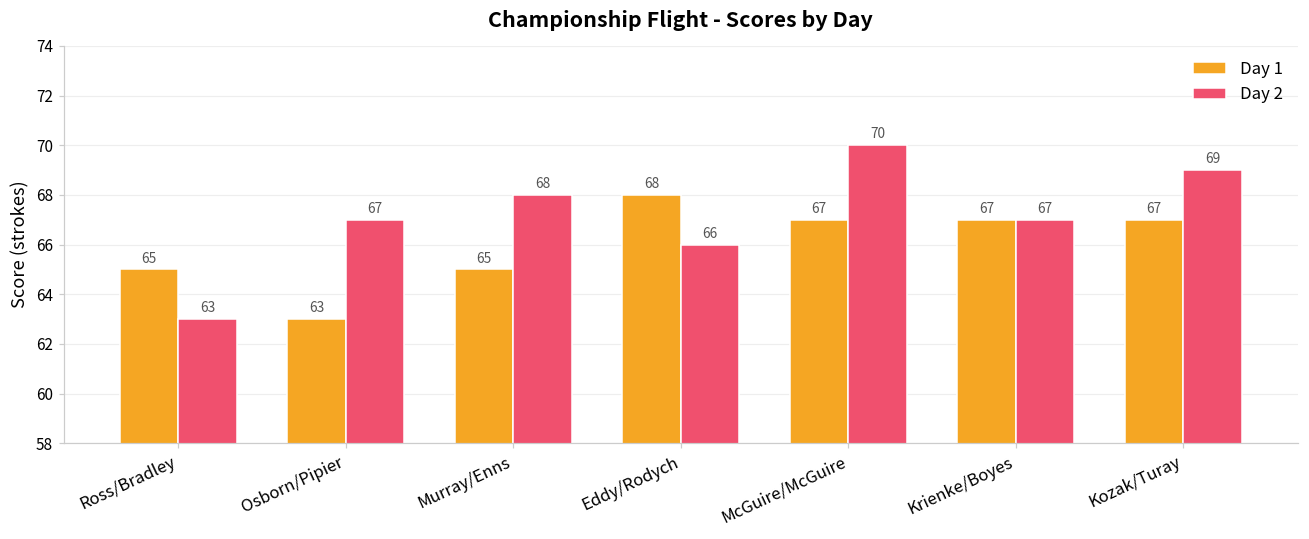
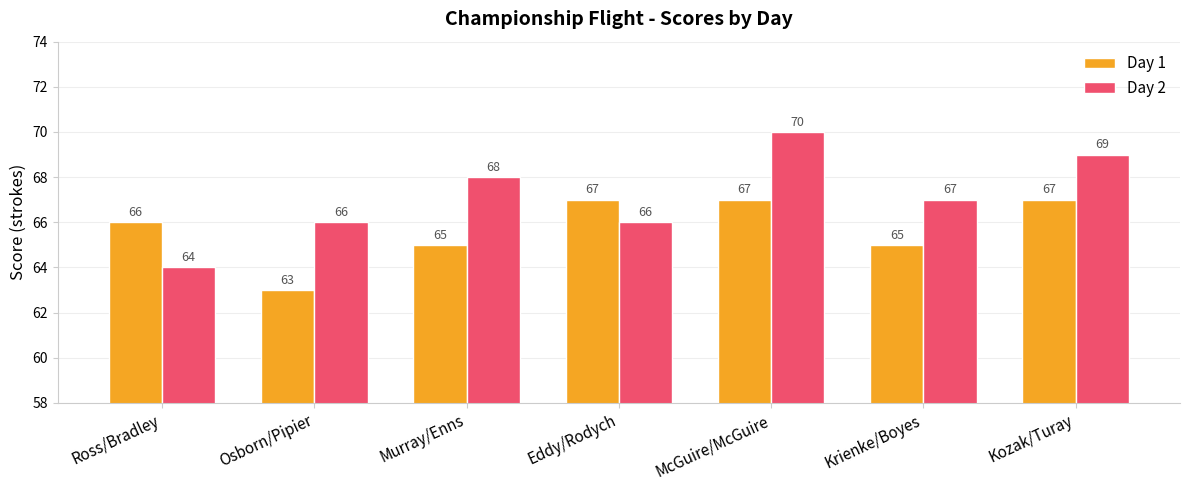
Day 1, Ross/Bradley: 65 -> 66
Day 2, Ross/Bradley: 63 -> 64
Day 2, Osborn/Pipier: 67 -> 66
Day 1, Eddy/Rodych: 68 -> 67
Day 1, Krienke/Boyes: 67 -> 65
